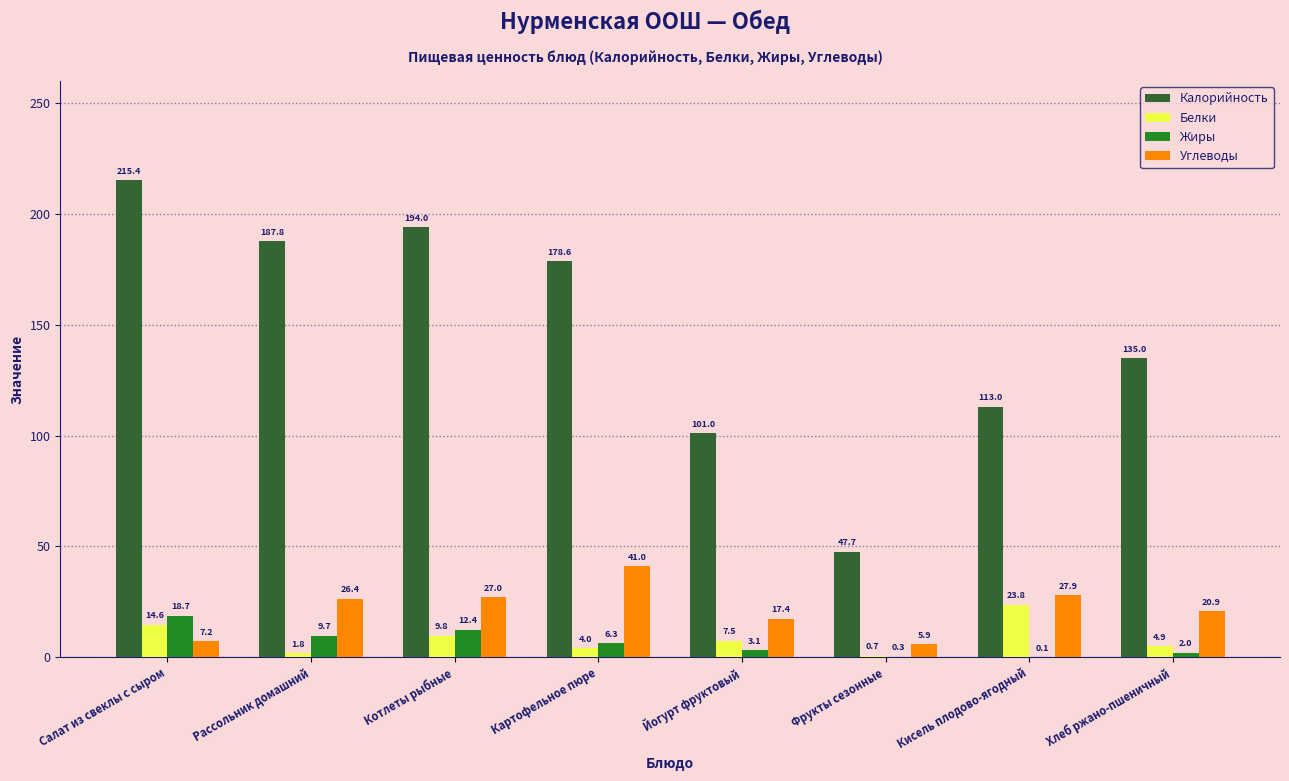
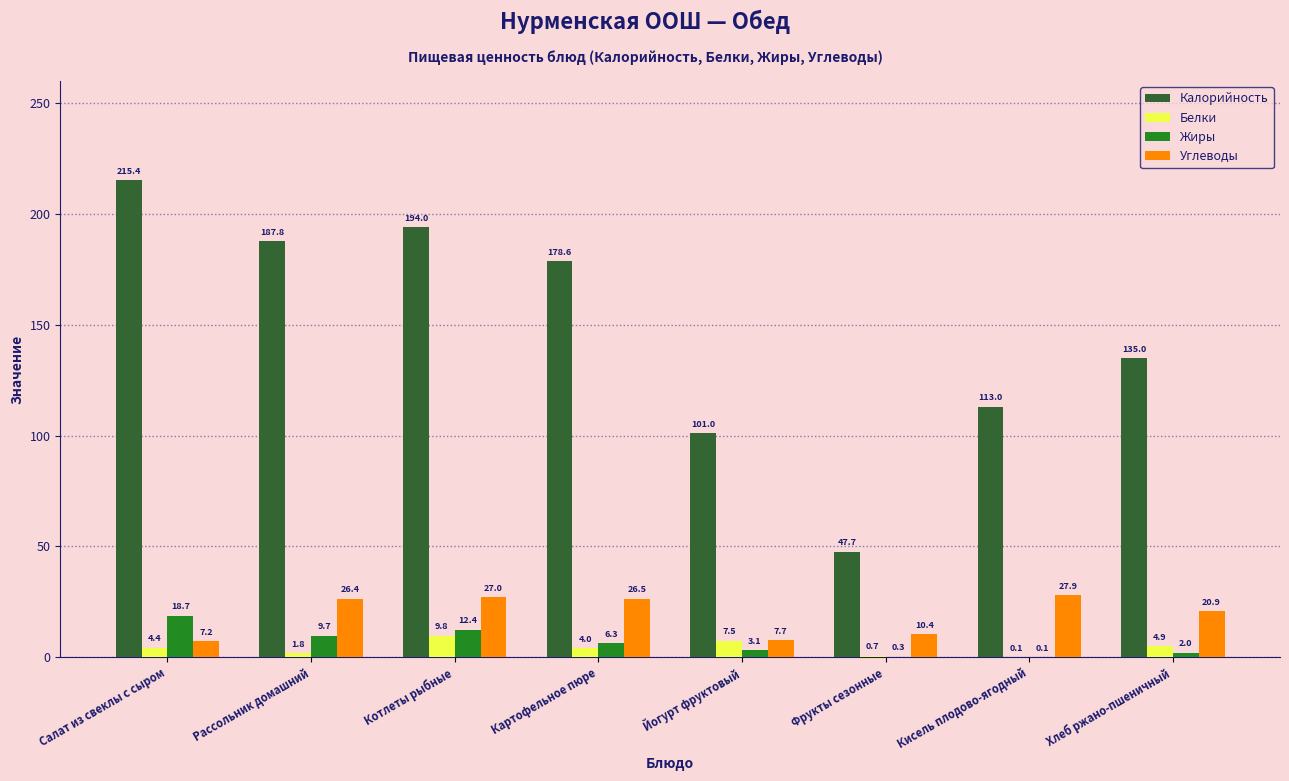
Белки, Салат из свеклы с сыром: 14.6 -> 4.4
Углеводы, Картофельное пюре: 41.0 -> 26.5
Углеводы, Йогурт фруктовый: 17.4 -> 7.7
Углеводы, Фрукты сезонные: 5.9 -> 10.4
Белки, Кисель плодово-ягодный: 23.8 -> 0.1
